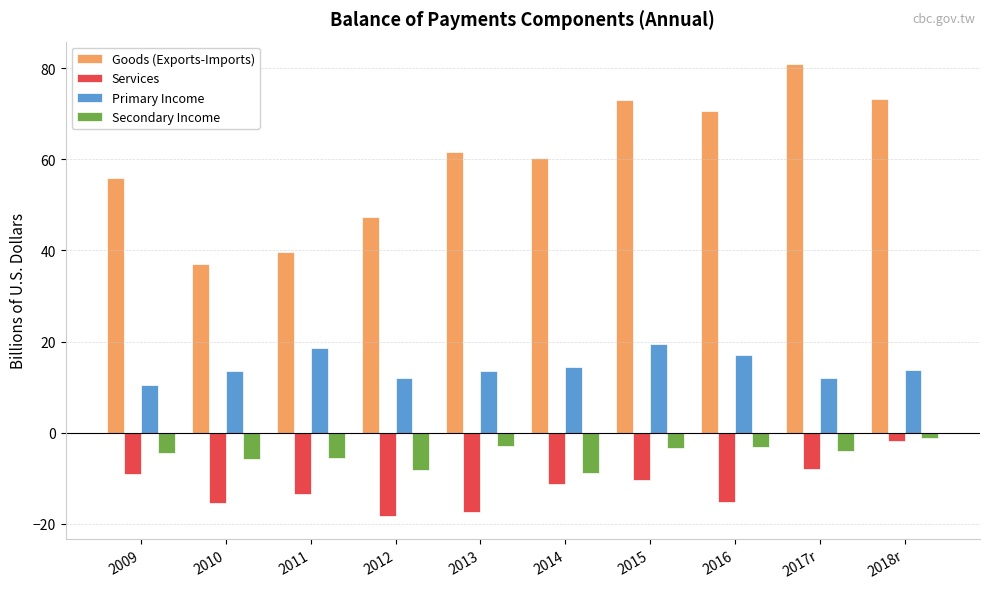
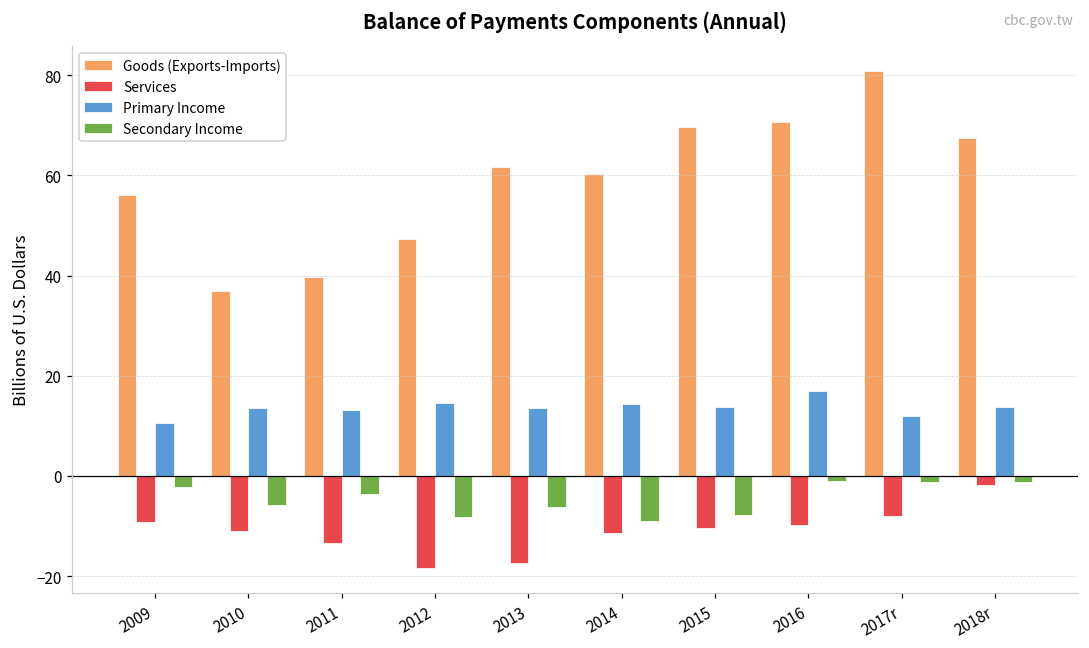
Secondary Income, 2009: -4 -> -2
Services, 2010: -16 -> -11
Primary Income, 2011: 19 -> 13
Secondary Income, 2011: -6 -> -4
Primary Income, 2012: 12 -> 15
Secondary Income, 2013: -3 -> -6
Goods (Exports-Imports), 2015: 73 -> 70
Primary Income, 2015: 19 -> 14
Secondary Income, 2015: -3 -> -8
Services, 2016: -15 -> -10
Secondary Income, 2016: -3 -> -1
Secondary Income, 2017r: -4 -> -1
Goods (Exports-Imports), 2018r: 73 -> 67
